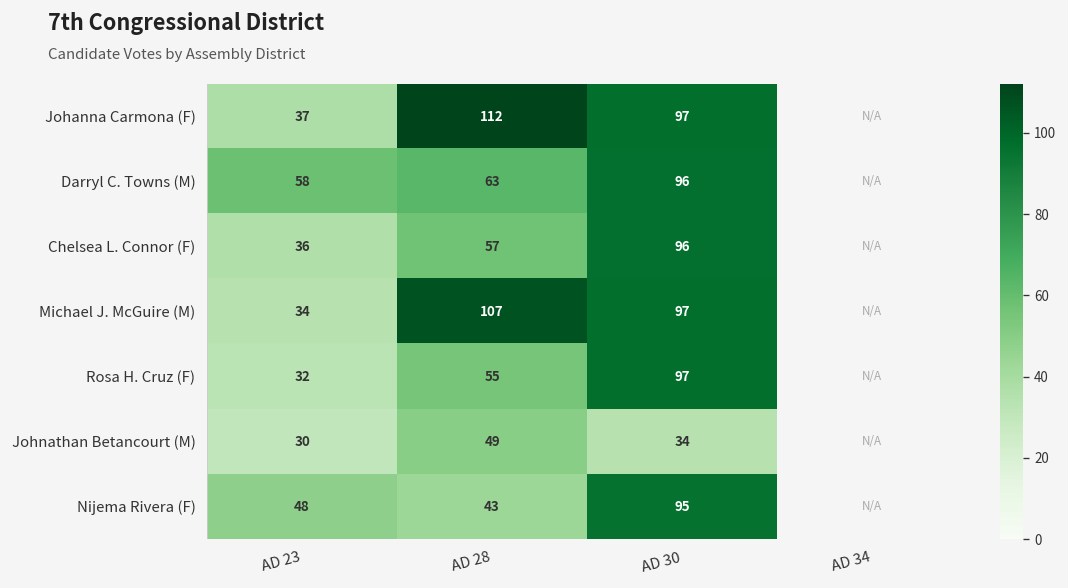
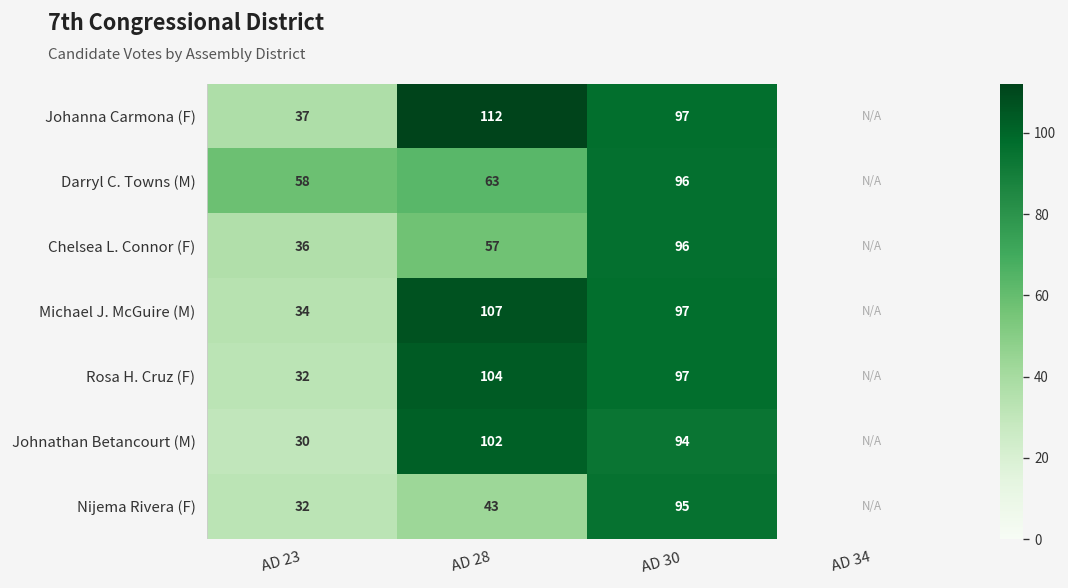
Rosa H. Cruz (F), AD 28: 55 -> 104
Johnathan Betancourt (M), AD 28: 49 -> 102
Johnathan Betancourt (M), AD 30: 34 -> 94
Nijema Rivera (F), AD 23: 48 -> 32
